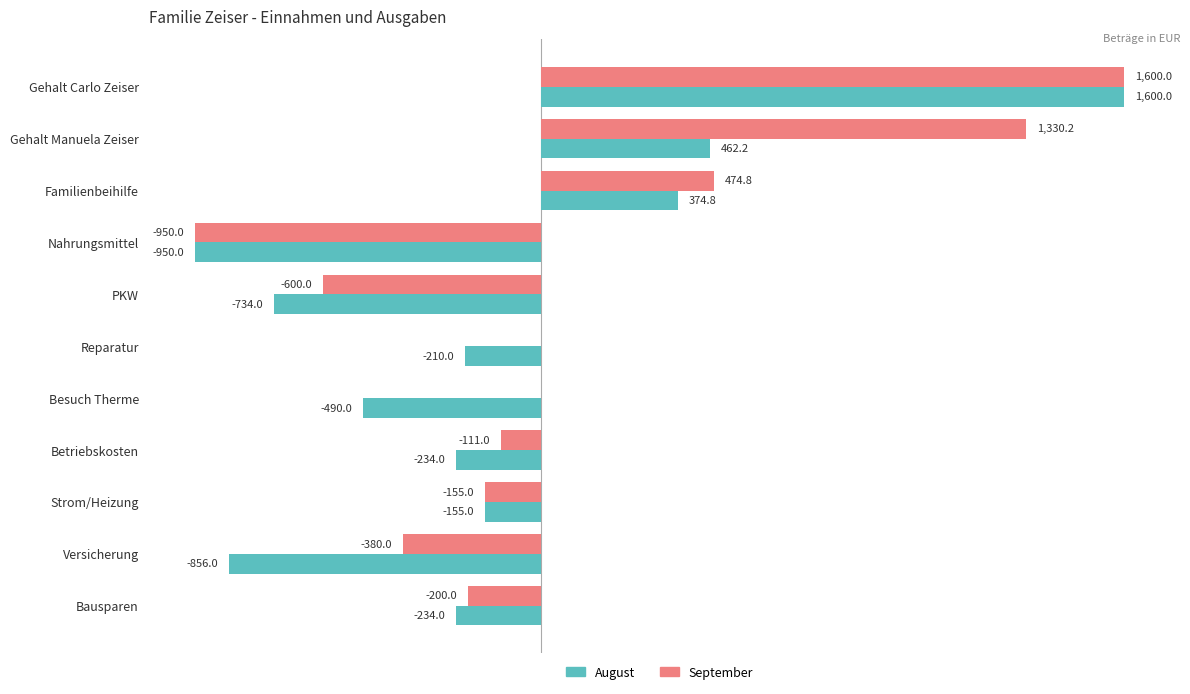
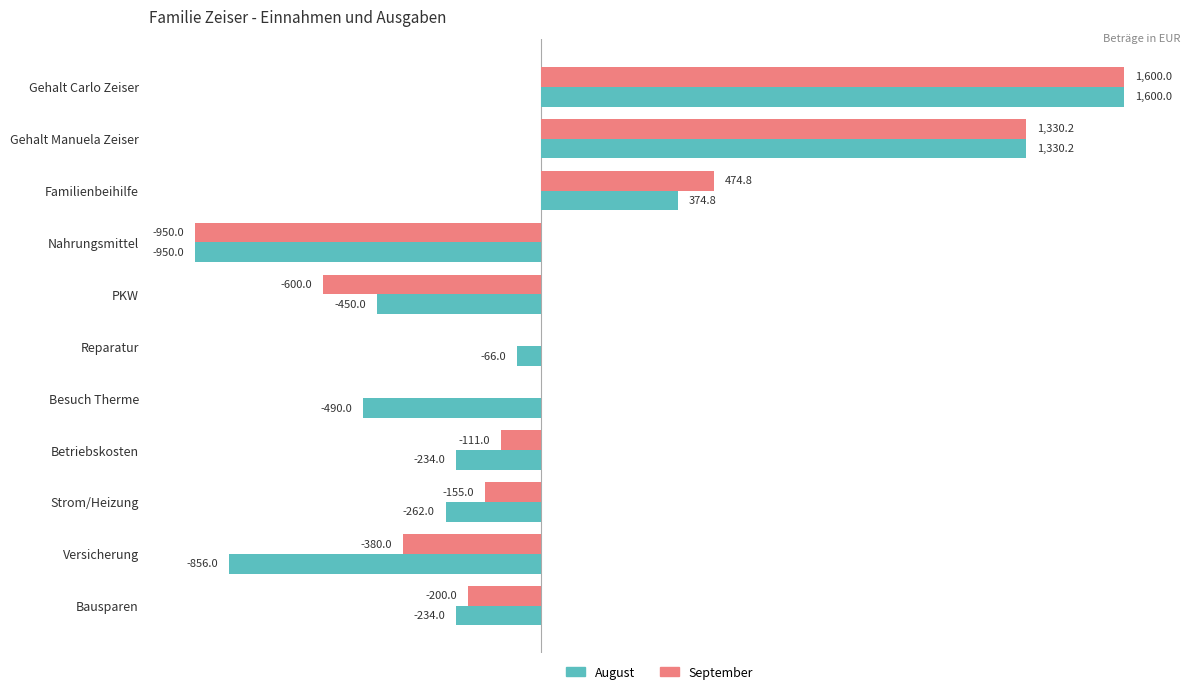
August, Gehalt Manuela Zeiser: 462.2 -> 1,330.2
August, PKW: -734.0 -> -450.0
August, Reparatur: -210.0 -> -66.0
August, Strom/Heizung: -155.0 -> -262.0
